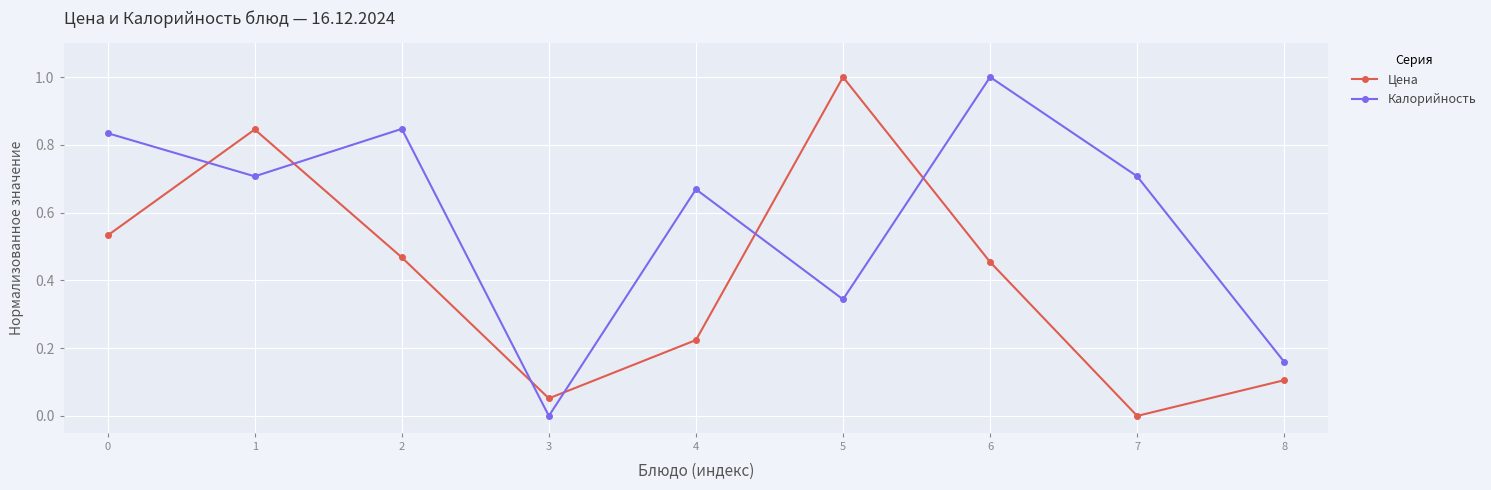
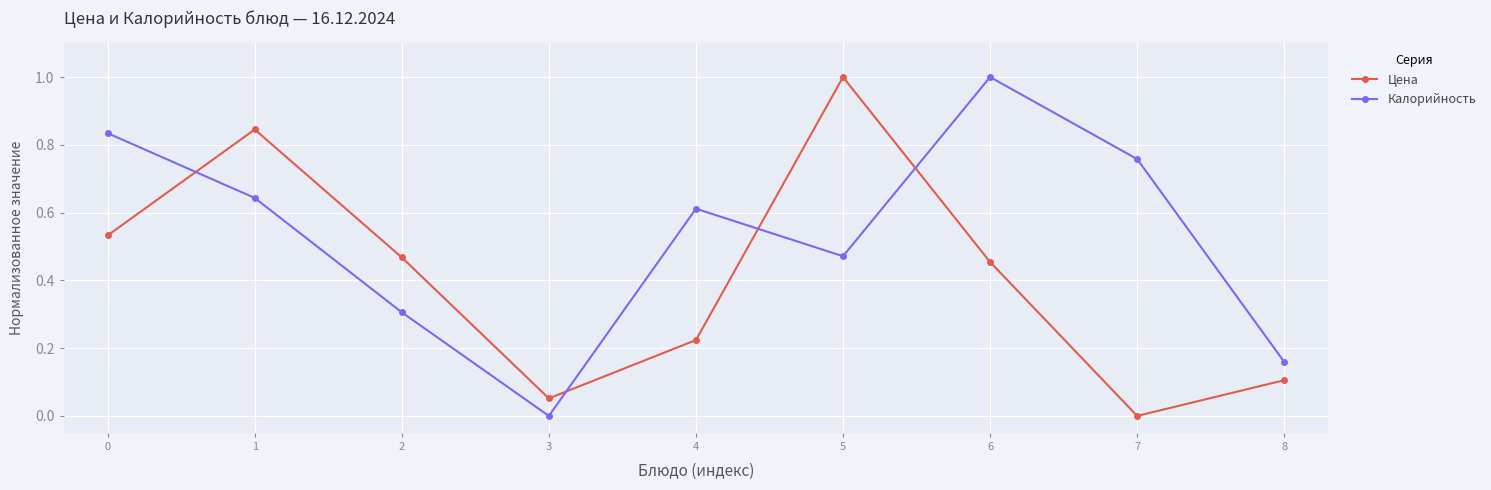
Калорийность, 1: 0.71 -> 0.64
Калорийность, 2: 0.85 -> 0.31
Калорийность, 4: 0.67 -> 0.61
Калорийность, 5: 0.34 -> 0.47
Калорийность, 7: 0.71 -> 0.76
